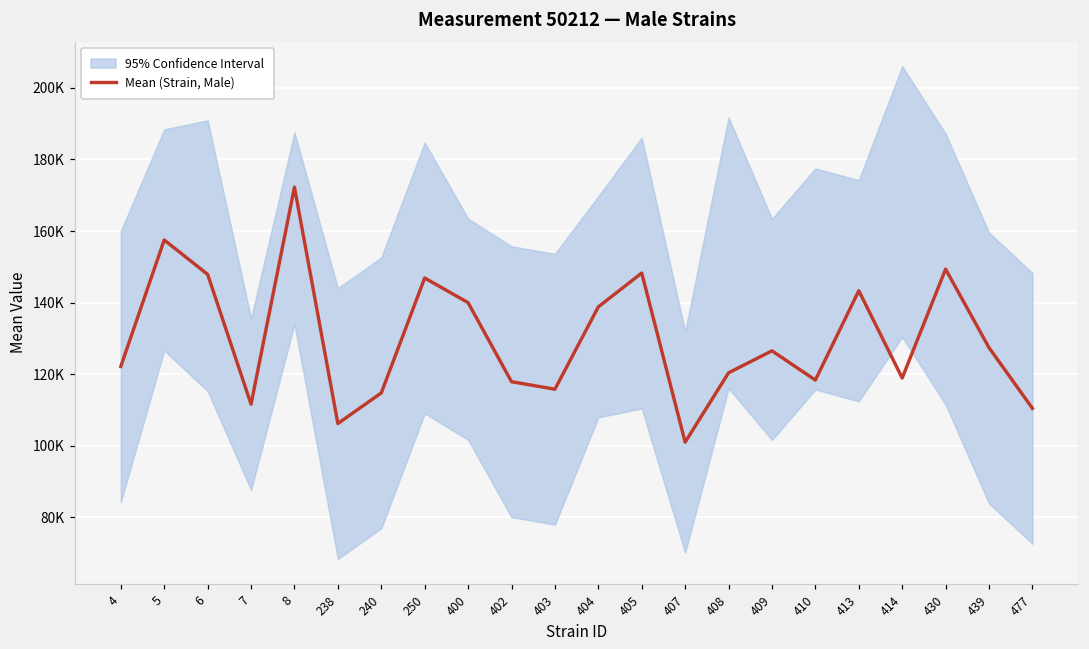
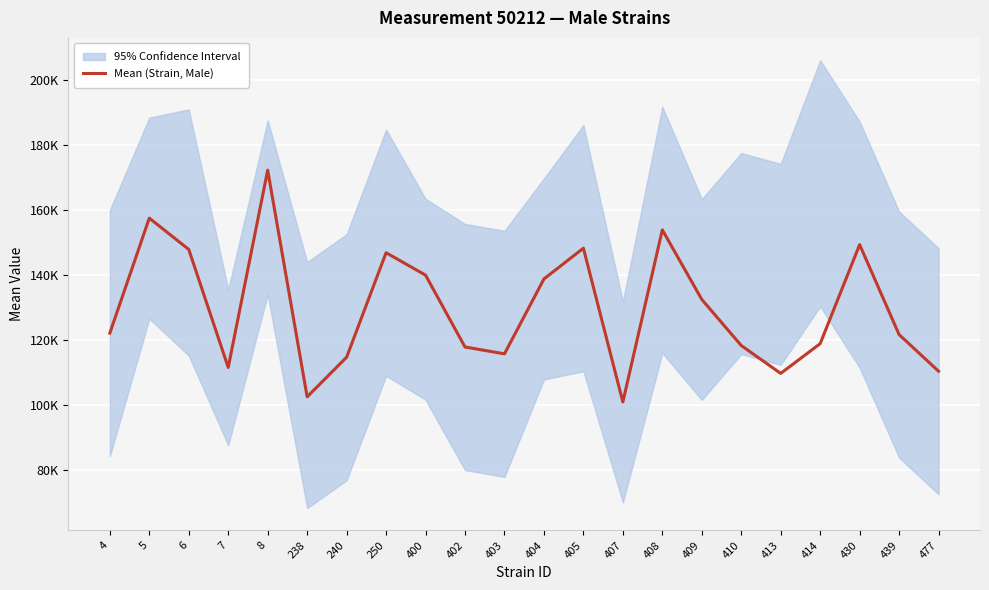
Mean (Strain, Male), 238: 106000 -> 103000
Mean (Strain, Male), 408: 120000 -> 154000
Mean (Strain, Male), 409: 127000 -> 133000
Mean (Strain, Male), 413: 143000 -> 110000
Mean (Strain, Male), 439: 127000 -> 122000
